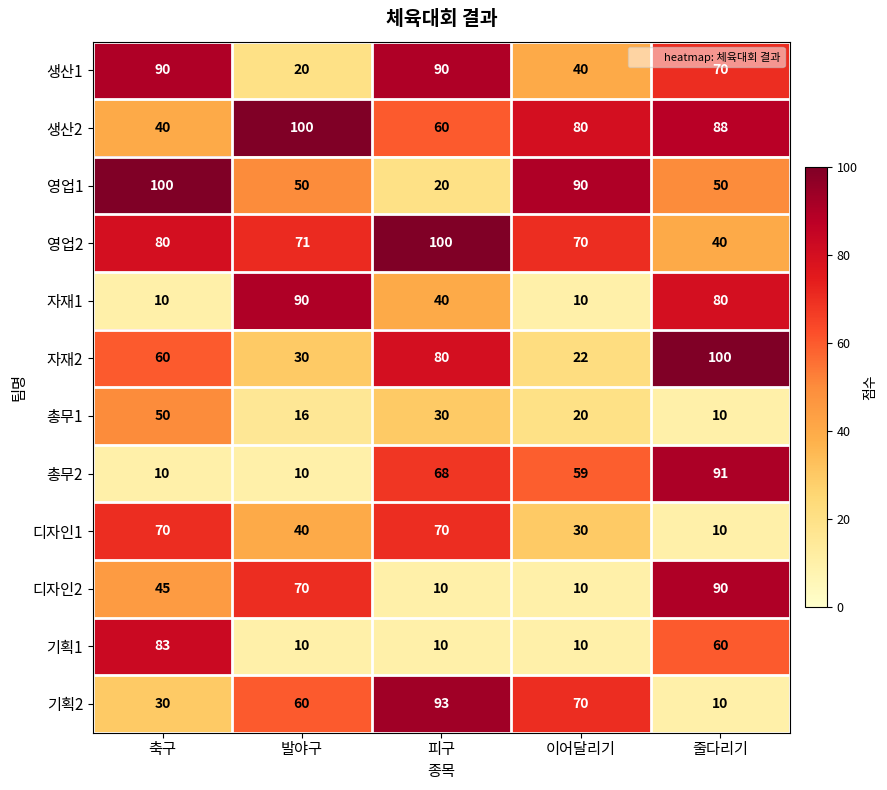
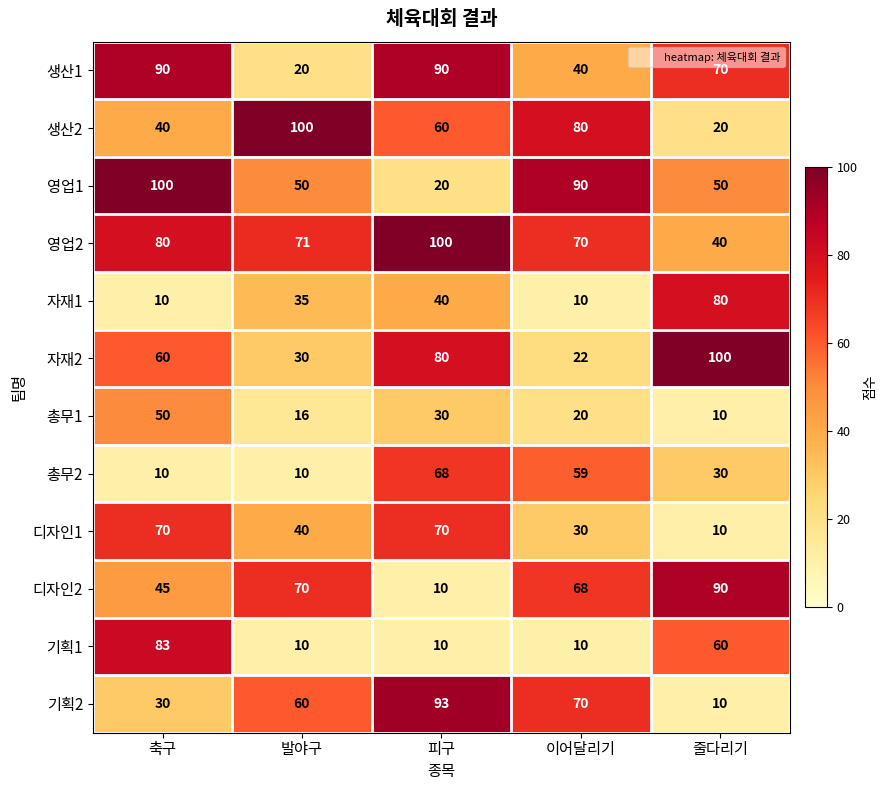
생산2, 줄다리기: 88 -> 20
자재1, 발야구: 90 -> 35
총무2, 줄다리기: 91 -> 30
디자인2, 이어달리기: 10 -> 68
